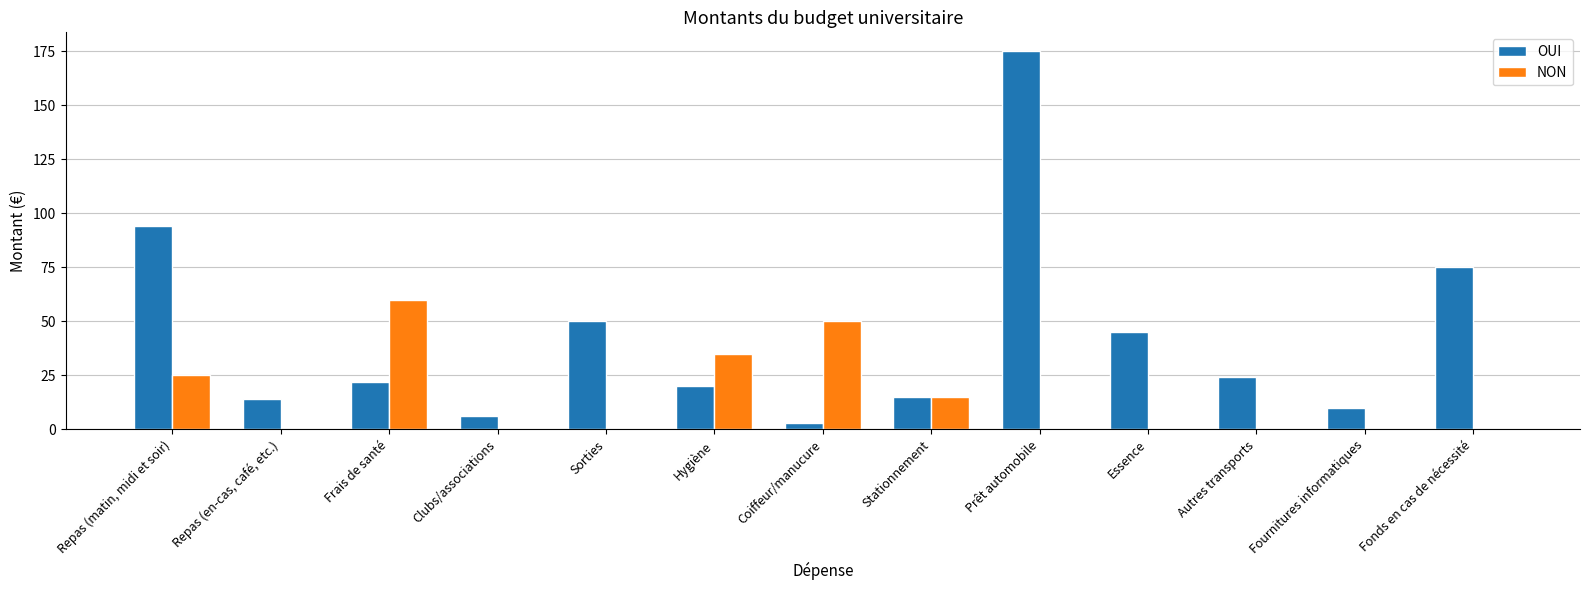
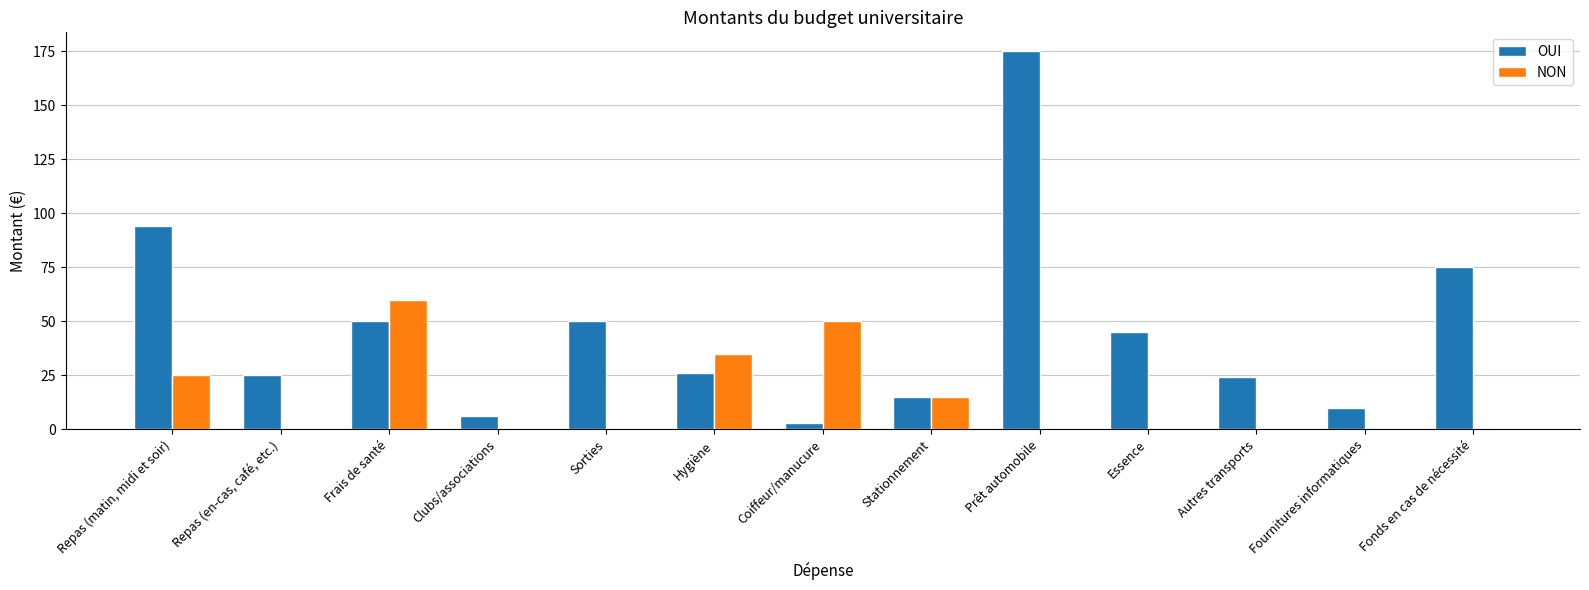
OUI, Repas (en-cas, café, etc.): 14 -> 25
OUI, Frais de santé: 22 -> 50
OUI, Hygiène: 20 -> 26
